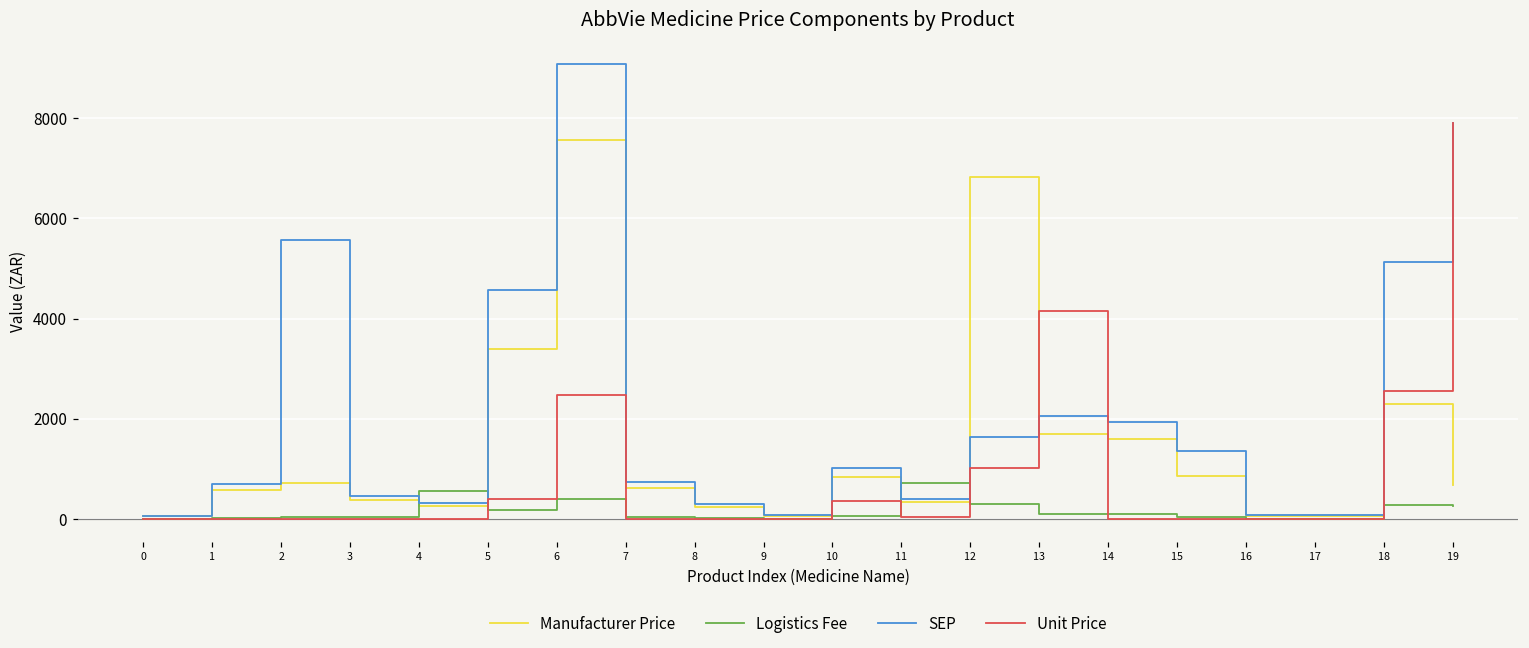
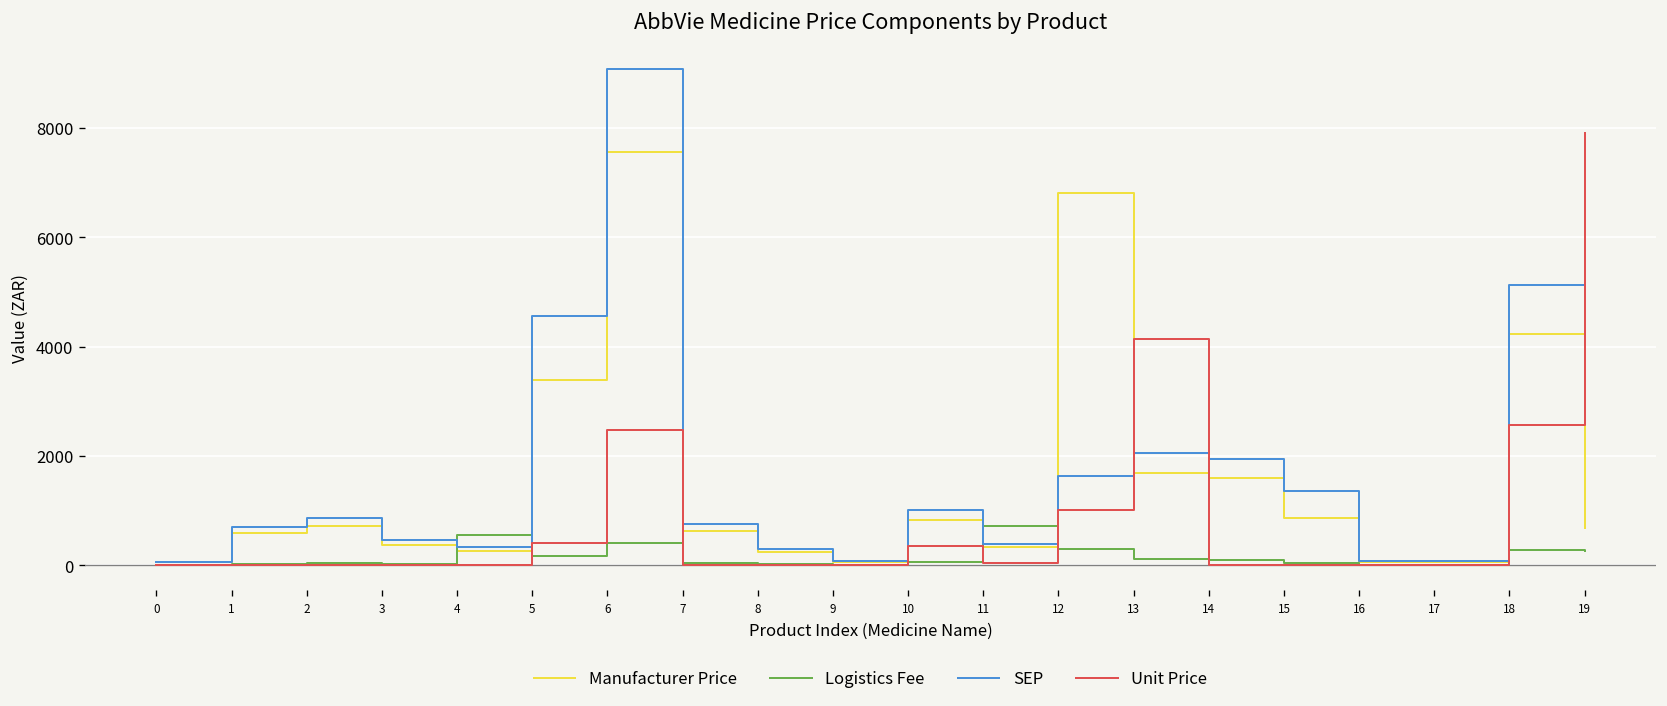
SEP, 2: 5600 -> 900
Manufacturer Price, 18: 2300 -> 4200
